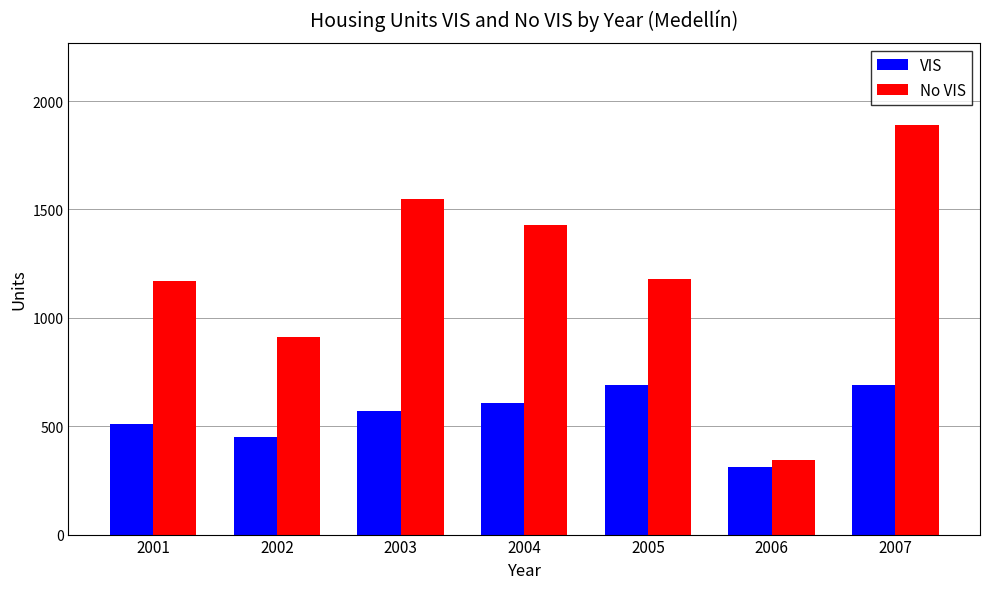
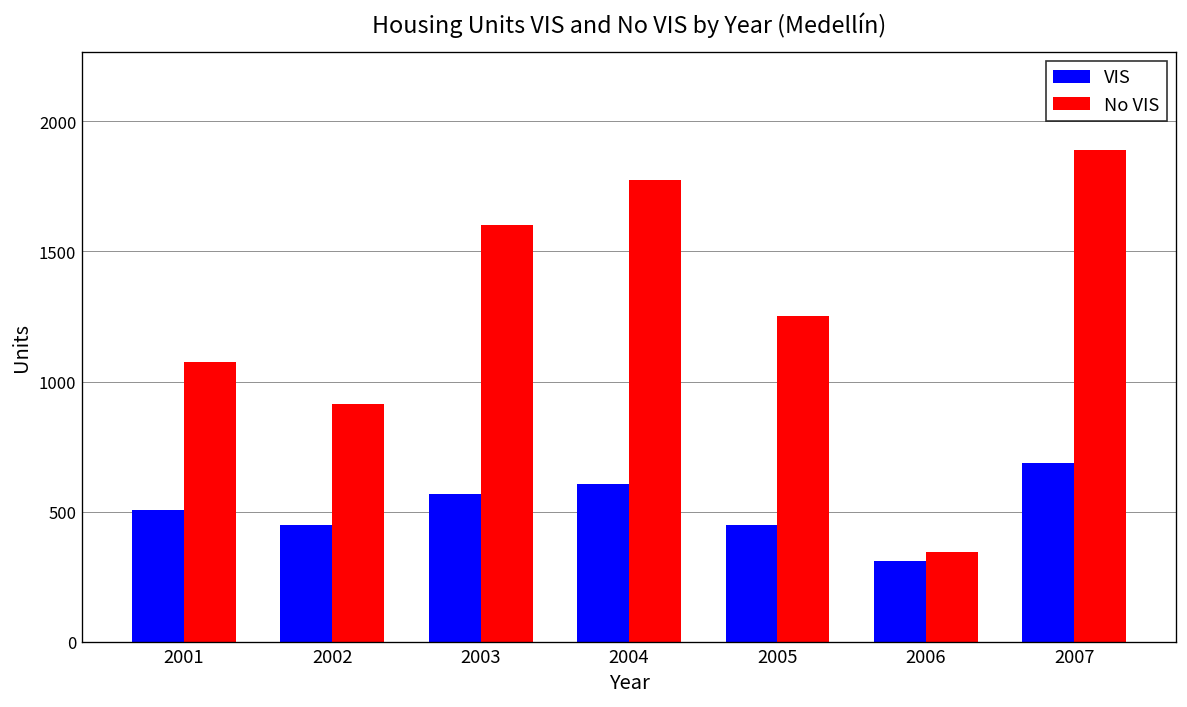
No VIS, 2001: 1170 -> 1070
No VIS, 2003: 1550 -> 1600
No VIS, 2004: 1430 -> 1780
VIS, 2005: 690 -> 450
No VIS, 2005: 1180 -> 1250
